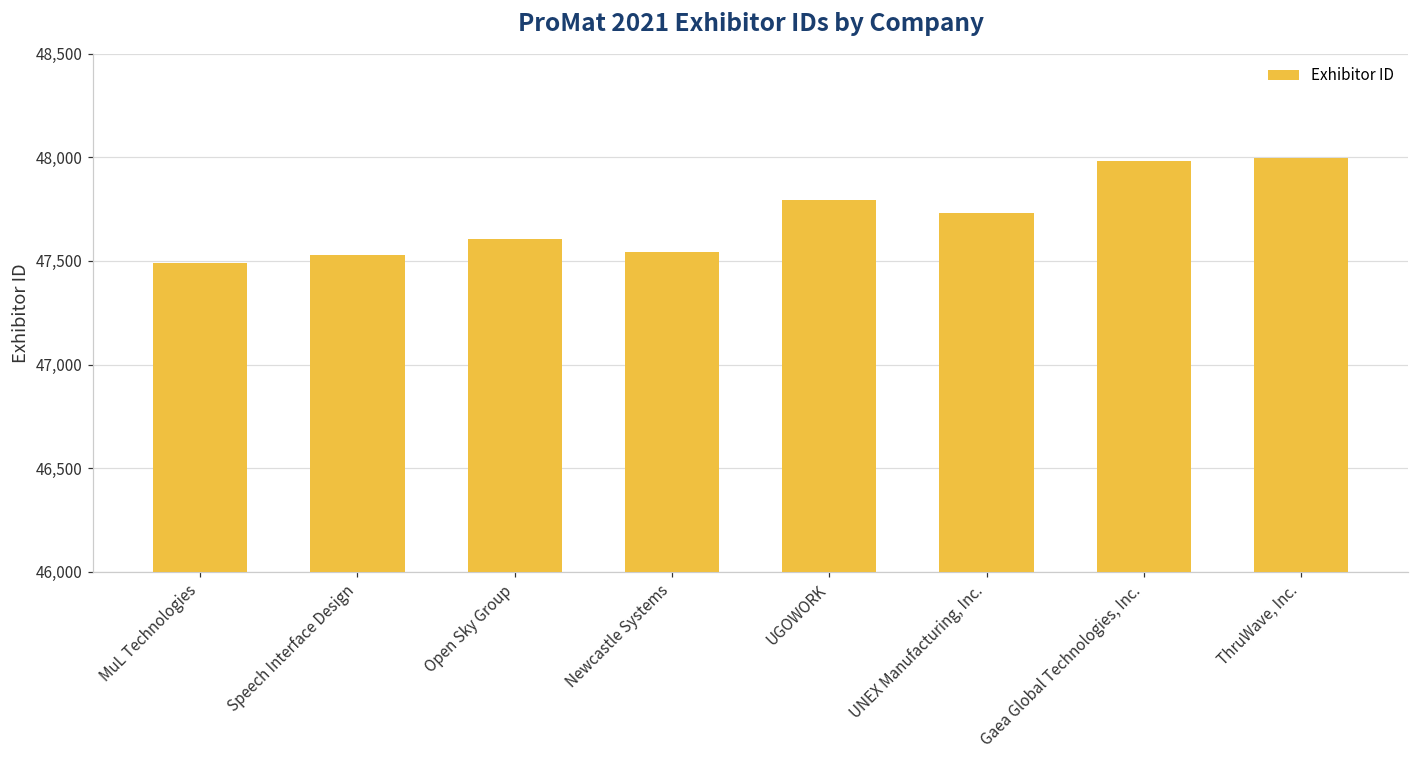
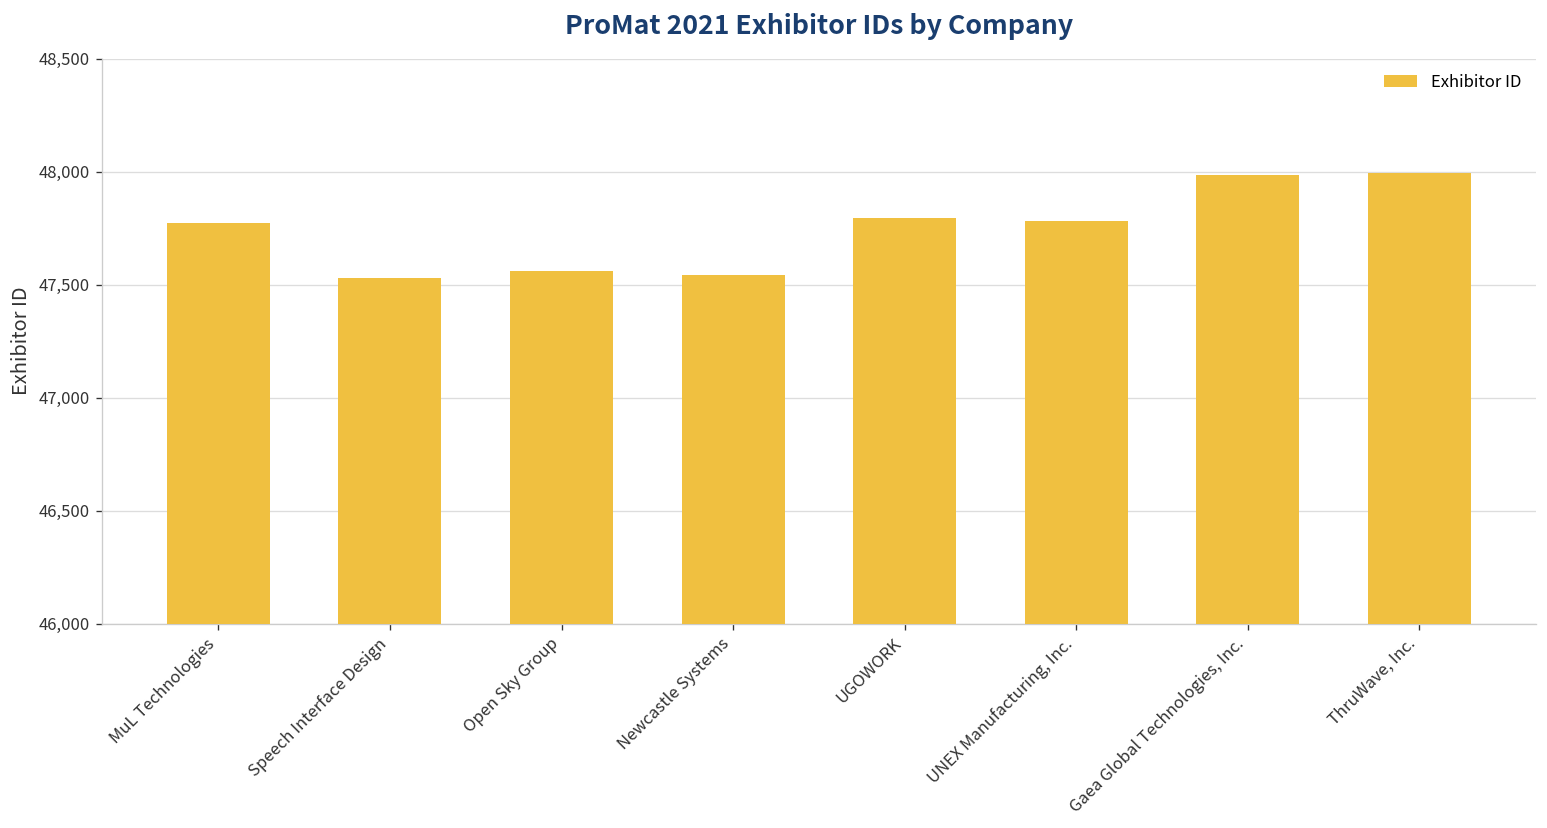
MuL Technologies: 47,490 -> 47,770
Open Sky Group: 47,600 -> 47,560
UNEX Manufacturing, Inc.: 47,730 -> 47,780
